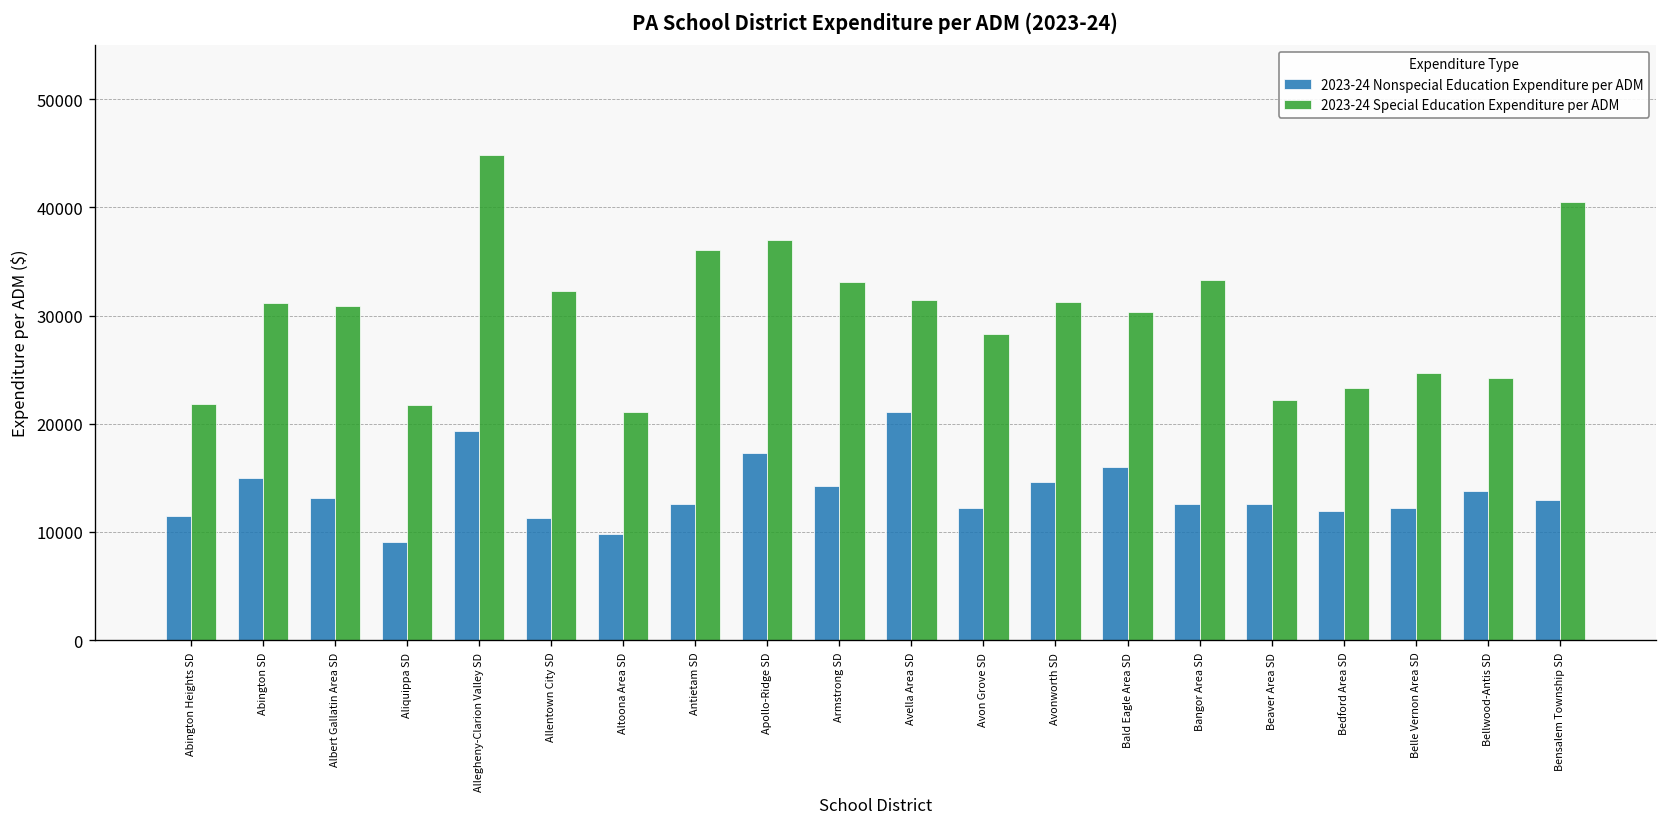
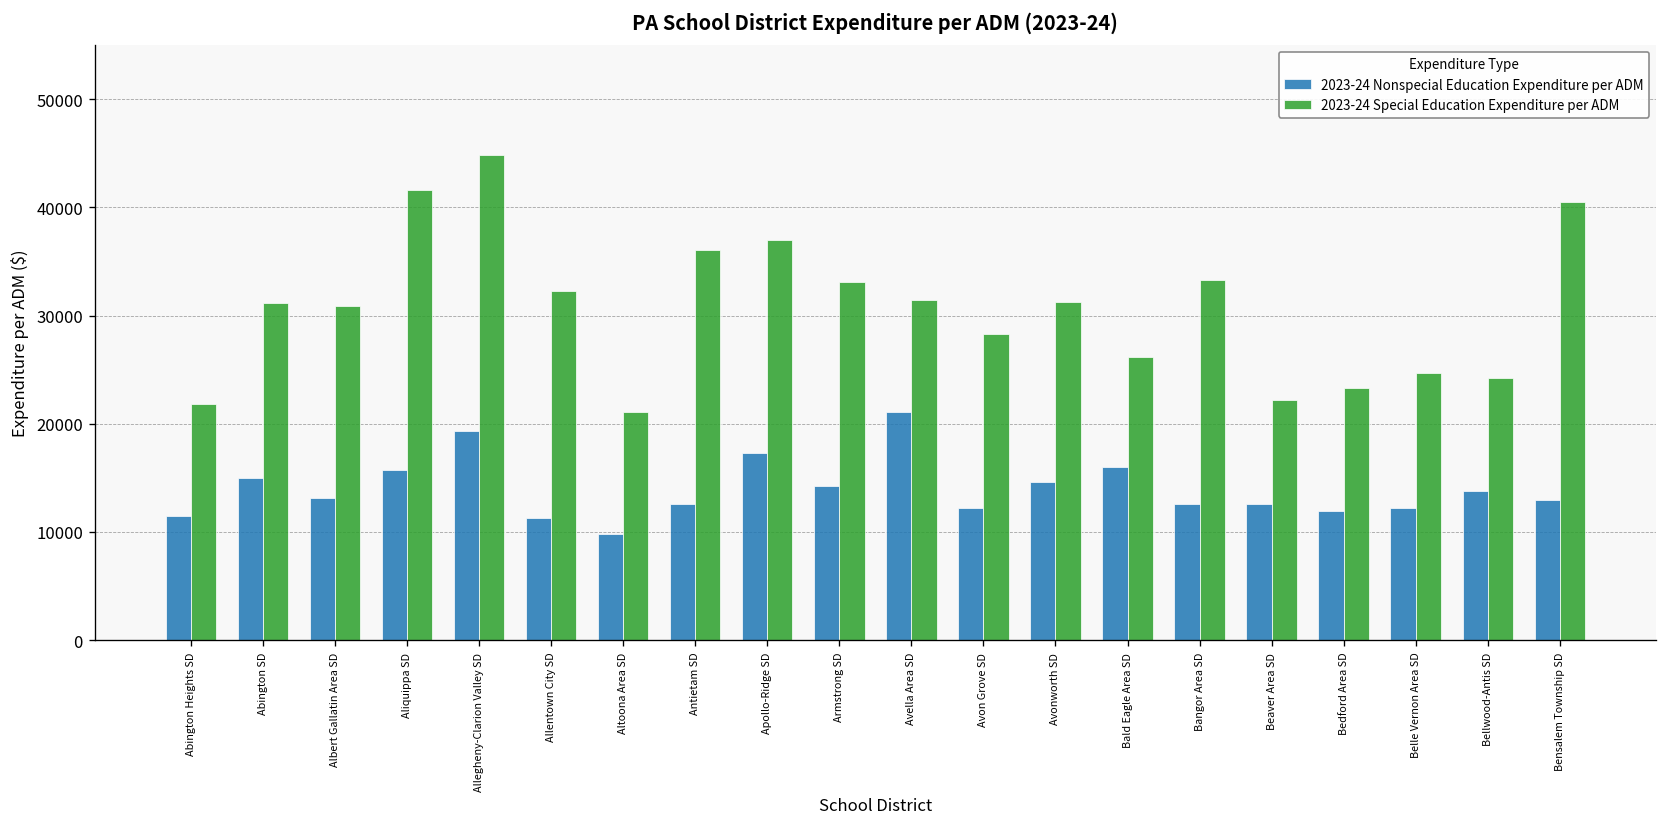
2023-24 Nonspecial Education Expenditure per ADM, Aliquippa SD: 9000 -> 16000
2023-24 Special Education Expenditure per ADM, Aliquippa SD: 22000 -> 42000
2023-24 Special Education Expenditure per ADM, Bald Eagle Area SD: 30000 -> 26000
